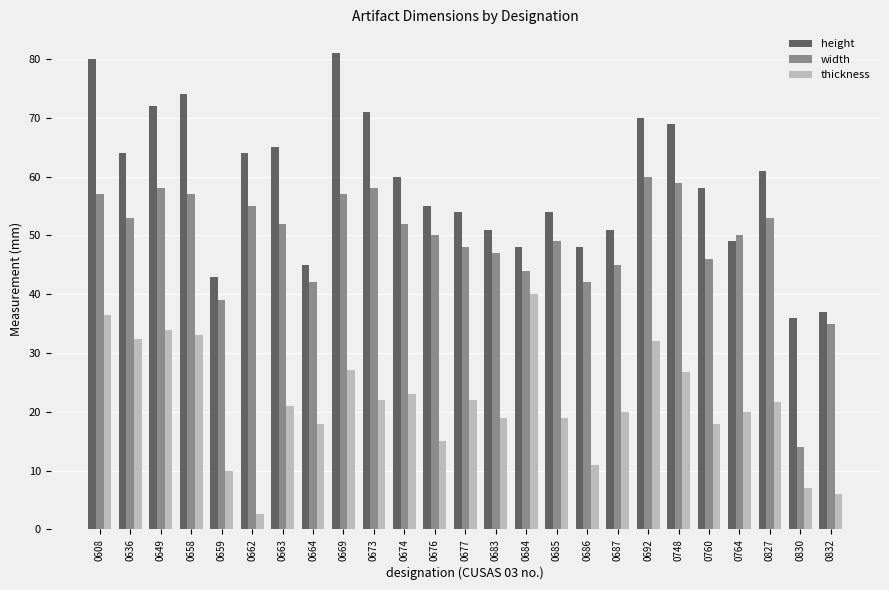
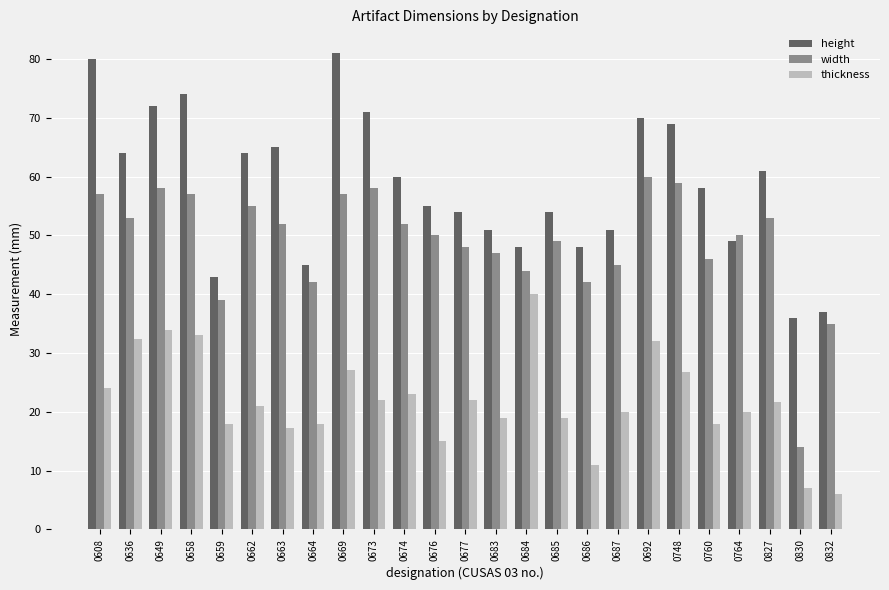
thickness, 0608: 36 -> 24
thickness, 0659: 10 -> 18
thickness, 0662: 3 -> 21
thickness, 0663: 21 -> 17
